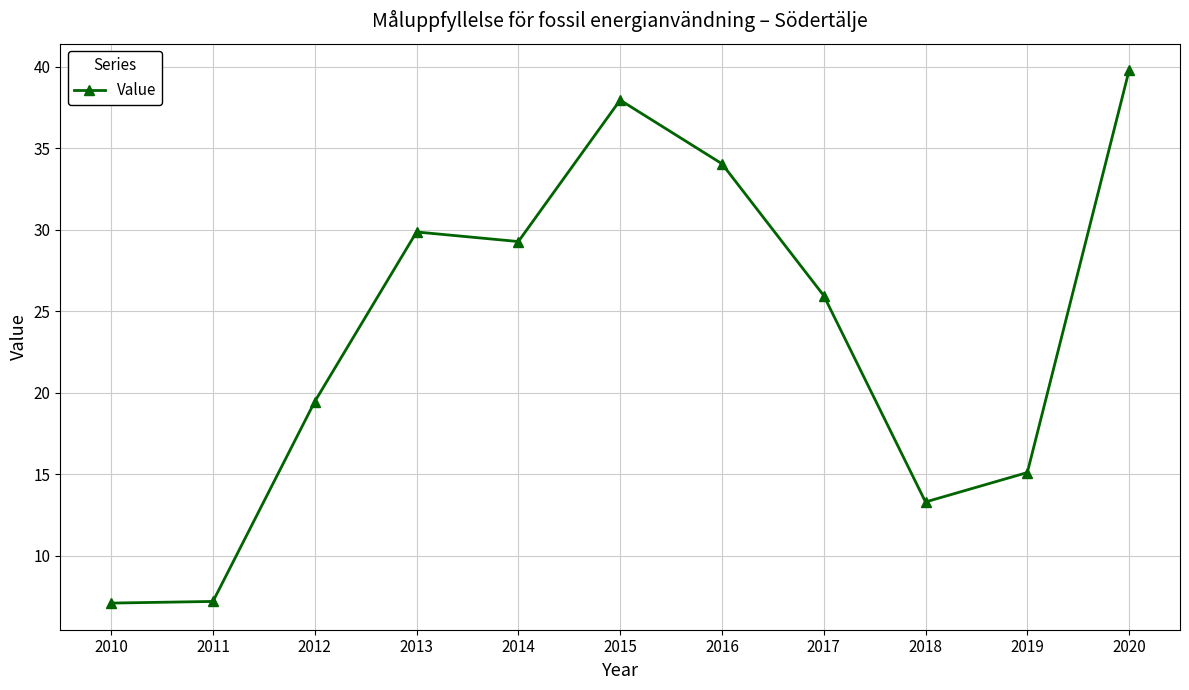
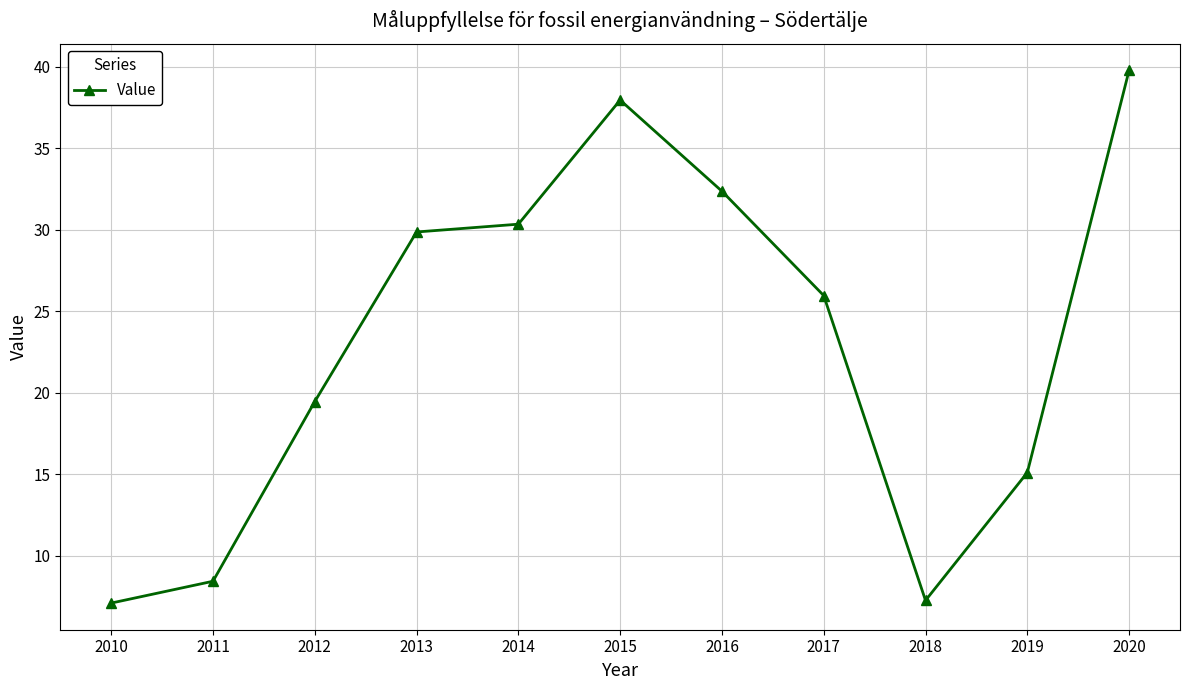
2011: 7.2 -> 8.4
2014: 29.3 -> 30.3
2016: 34.0 -> 32.4
2018: 13.3 -> 7.3
